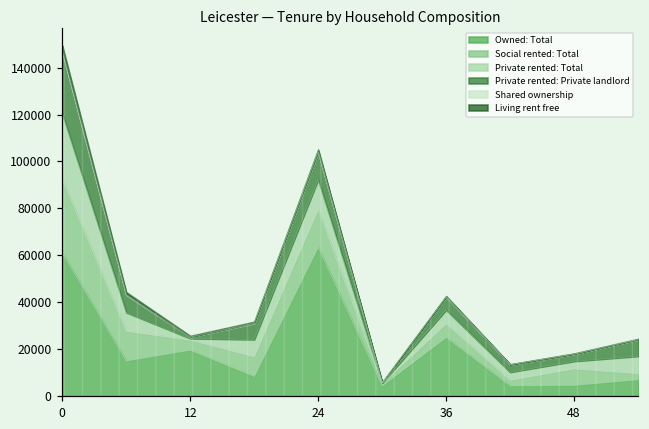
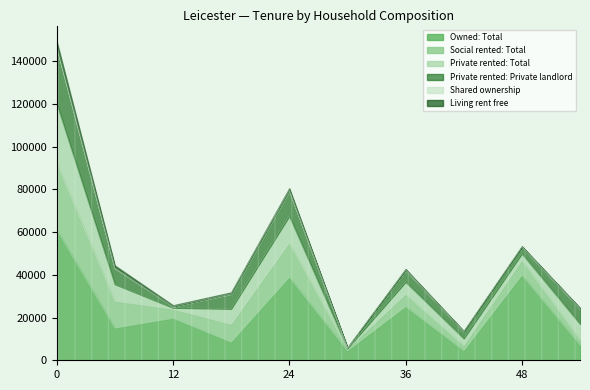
Owned: Total, 24: 64000 -> 39000
Owned: Total, 48: 5000 -> 40000
